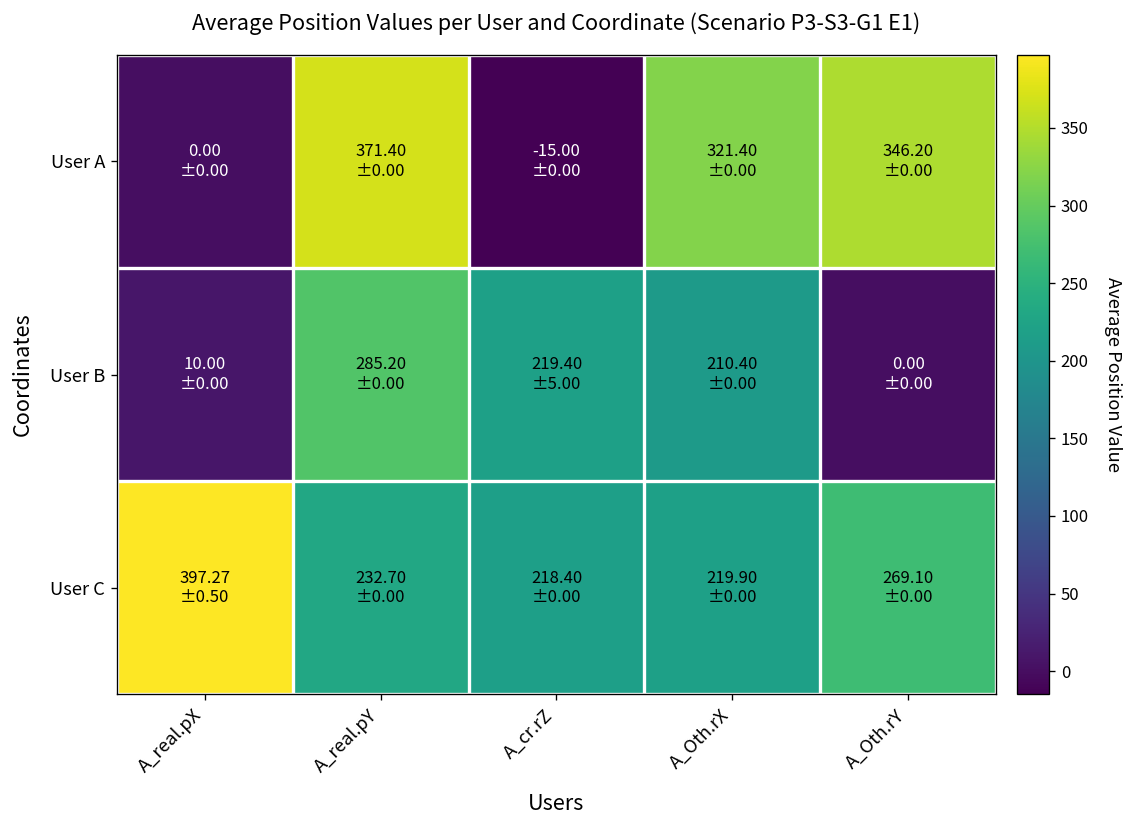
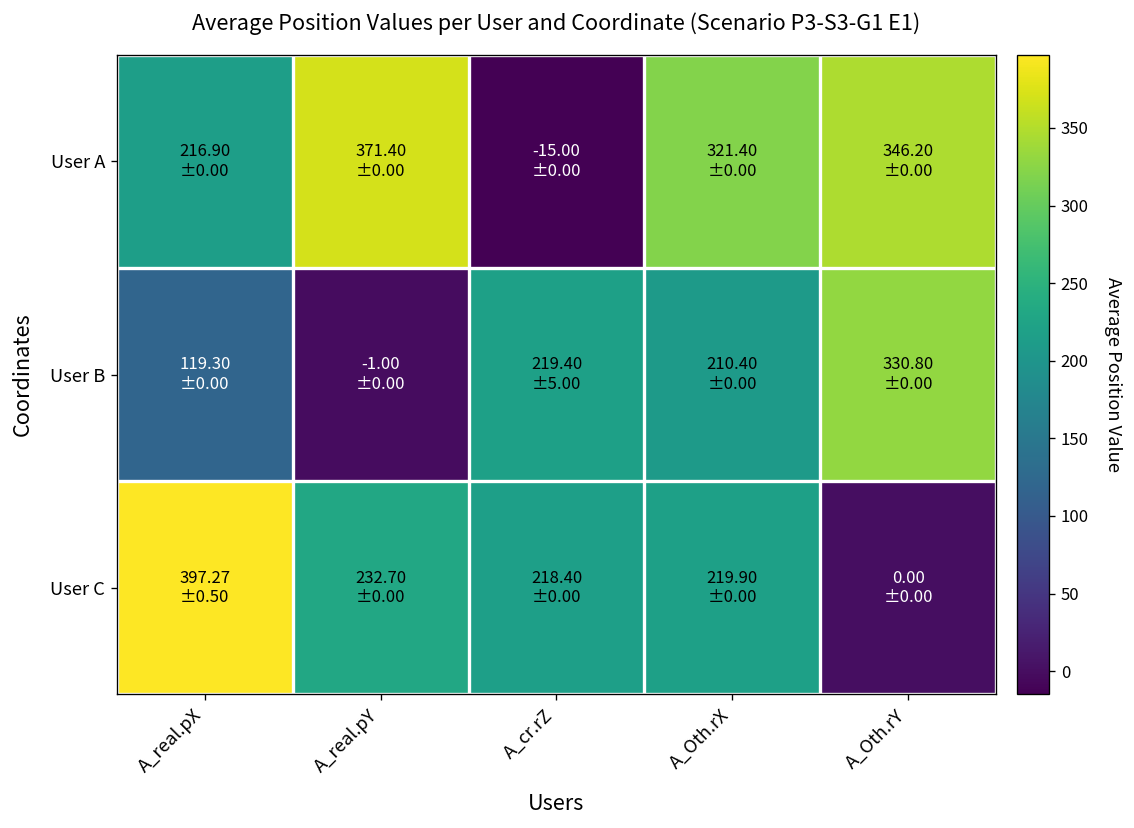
User A, A_real.pX: 0.00 -> 216.90
User B, A_real.pX: 10.00 -> 119.30
User B, A_real.pY: 285.20 -> -1.00
User B, A_Oth.rY: 0.00 -> 330.80
User C, A_Oth.rY: 269.10 -> 0.00
